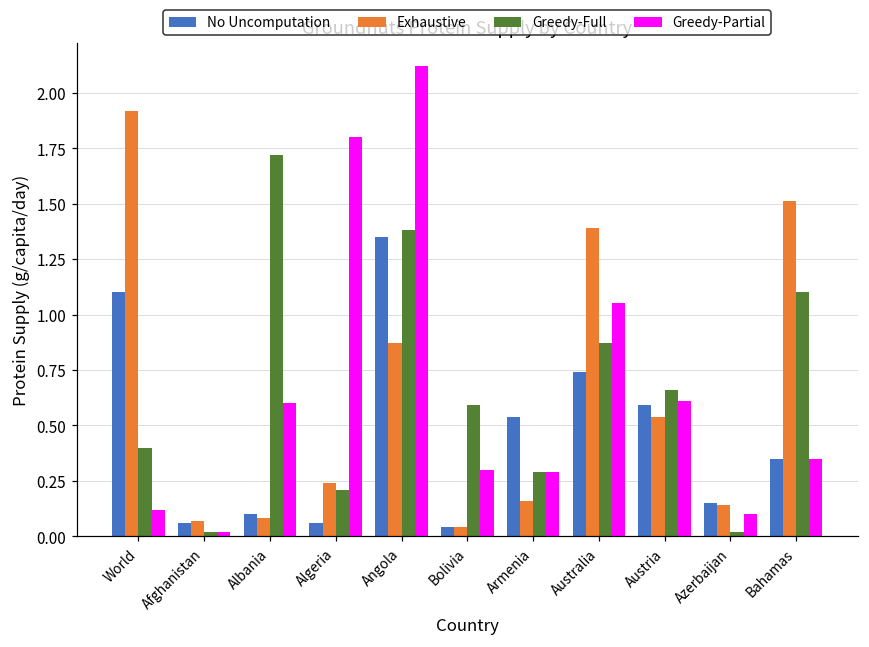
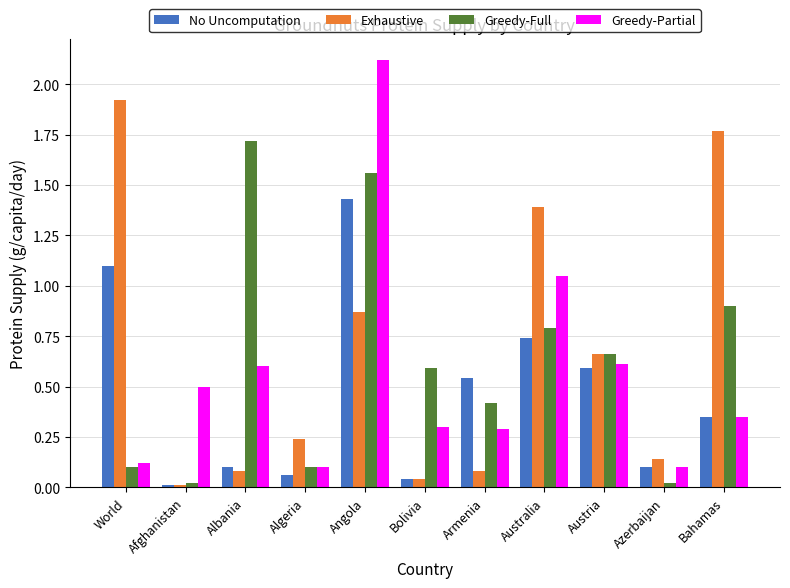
Greedy-Full, World: 0.4 -> 0.1
No Uncomputation, Afghanistan: 0.06 -> 0.01
Exhaustive, Afghanistan: 0.07 -> 0.01
Greedy-Partial, Afghanistan: 0.02 -> 0.50
Greedy-Full, Algeria: 0.21 -> 0.10
Greedy-Partial, Algeria: 1.8 -> 0.1
No Uncomputation, Angola: 1.35 -> 1.43
Greedy-Full, Angola: 1.38 -> 1.56
Exhaustive, Armenia: 0.16 -> 0.08
Greedy-Full, Armenia: 0.29 -> 0.42
Greedy-Full, Australia: 0.87 -> 0.79
Exhaustive, Austria: 0.54 -> 0.66
No Uncomputation, Azerbaijan: 0.15 -> 0.10
Exhaustive, Bahamas: 1.51 -> 1.77
Greedy-Full, Bahamas: 1.1 -> 0.9
